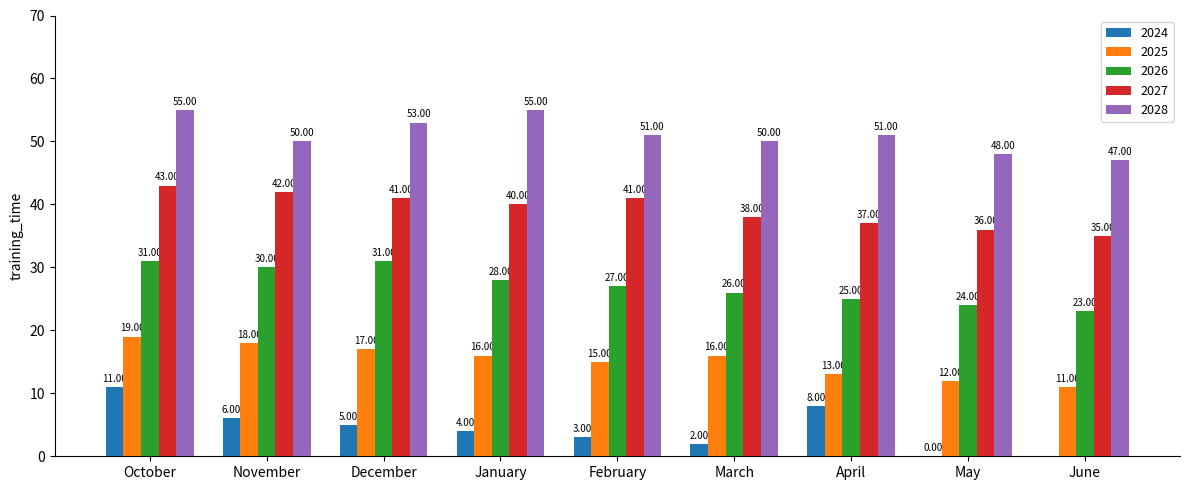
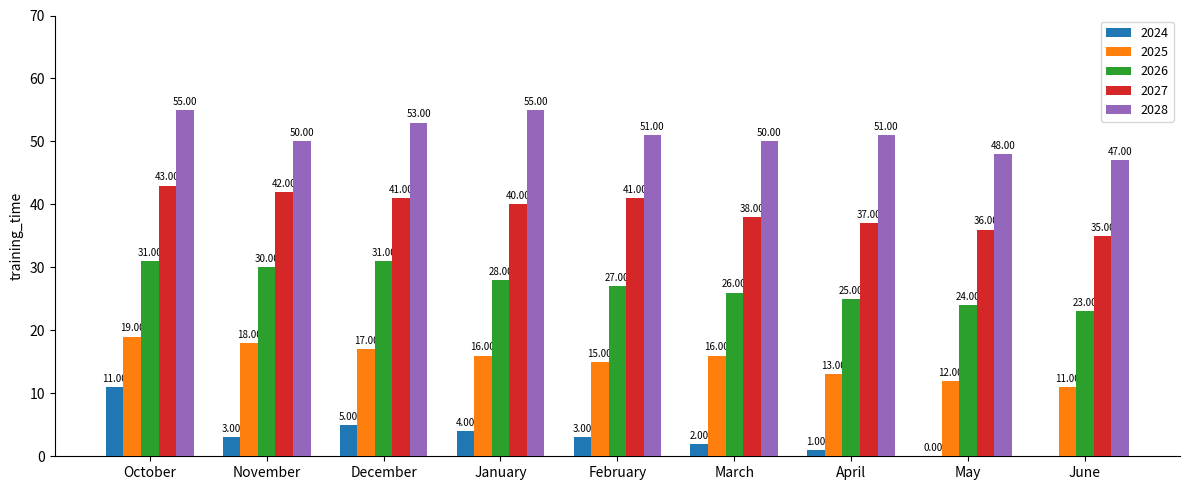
2024, November: 6.00 -> 3.00
2024, April: 8.00 -> 1.00
